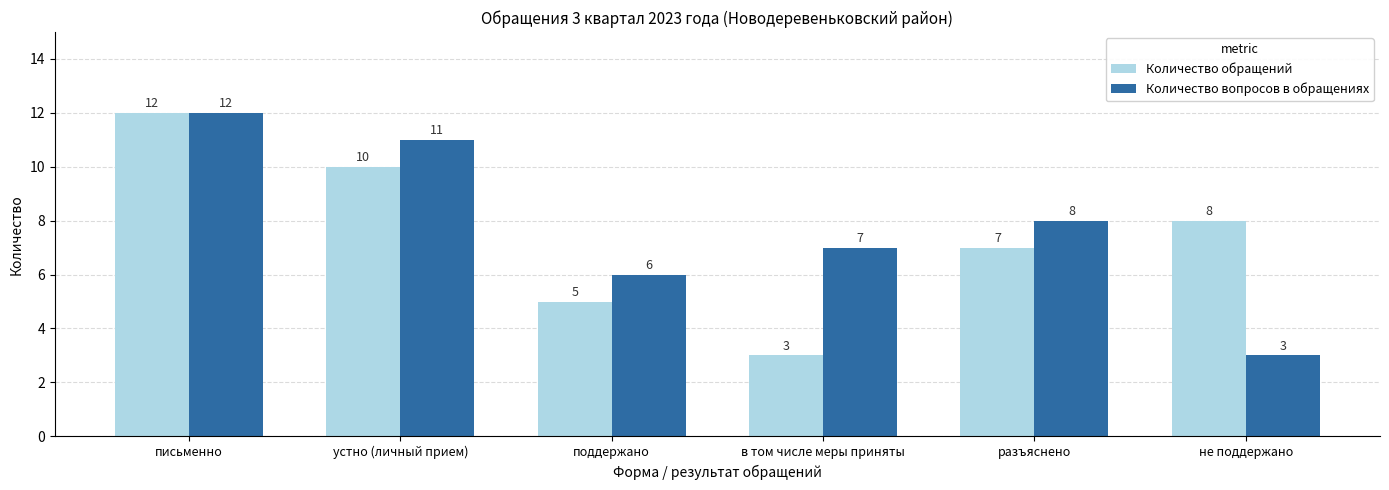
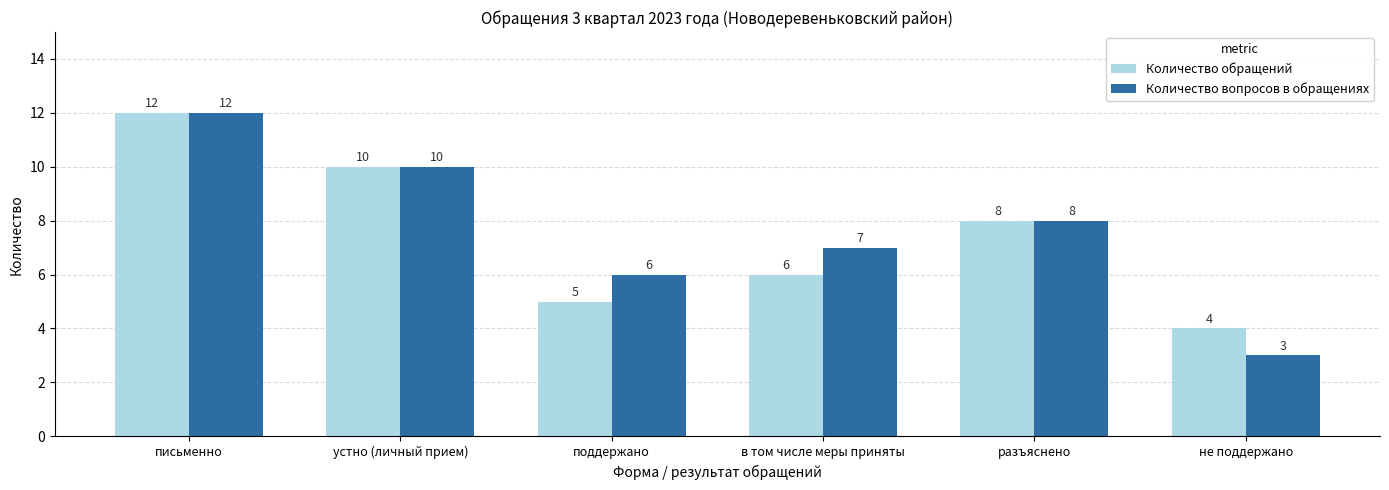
Количество вопросов в обращениях, устно (личный прием): 11 -> 10
Количество обращений, в том числе меры приняты: 3 -> 6
Количество обращений, разъяснено: 7 -> 8
Количество обращений, не поддержано: 8 -> 4
